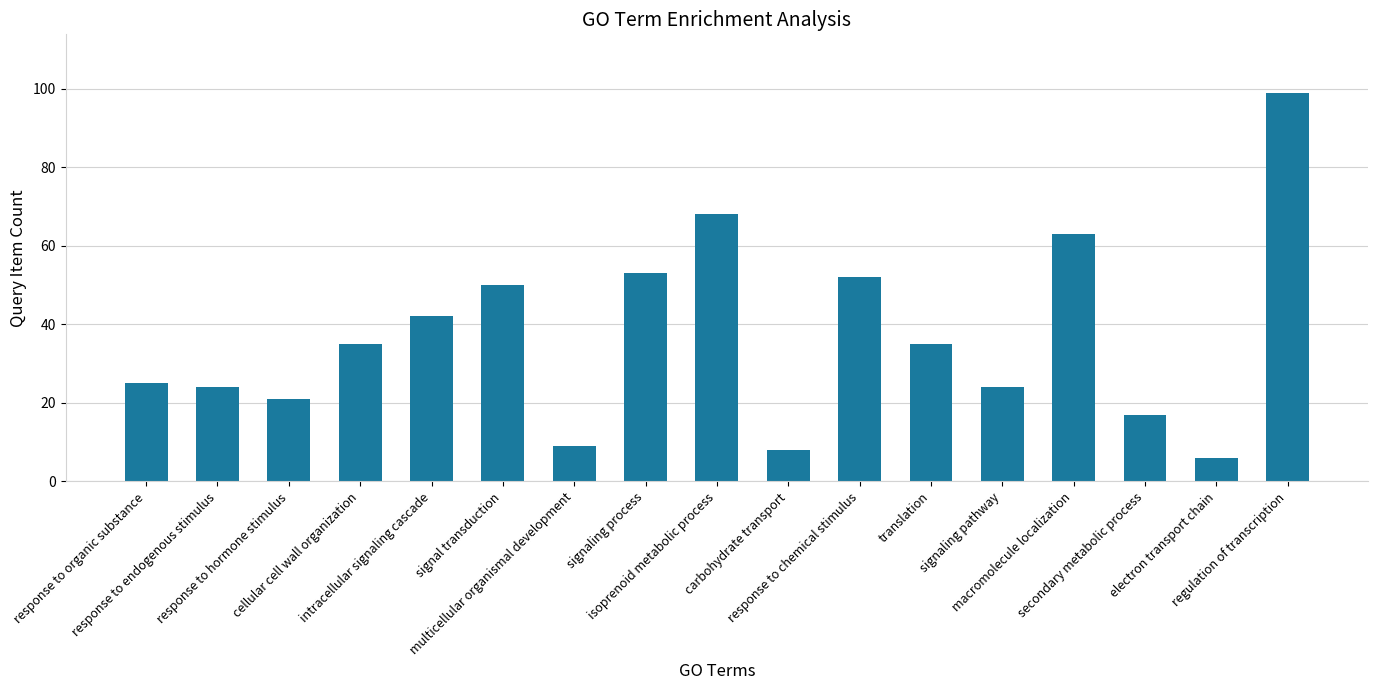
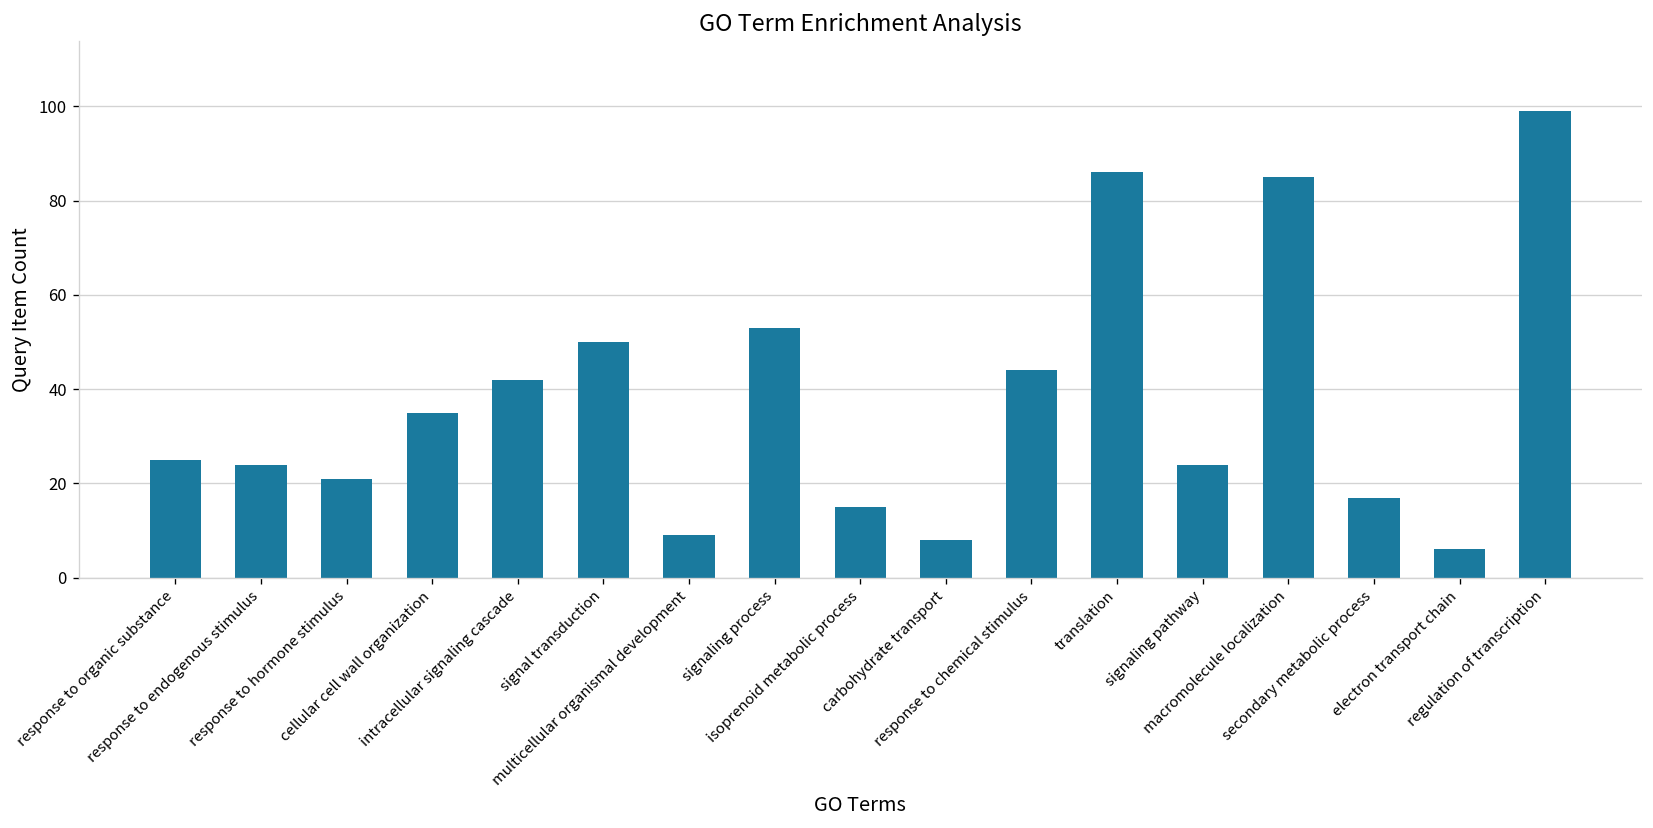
isoprenoid metabolic process: 68 -> 15
response to chemical stimulus: 52 -> 44
translation: 35 -> 86
macromolecule localization: 63 -> 85
